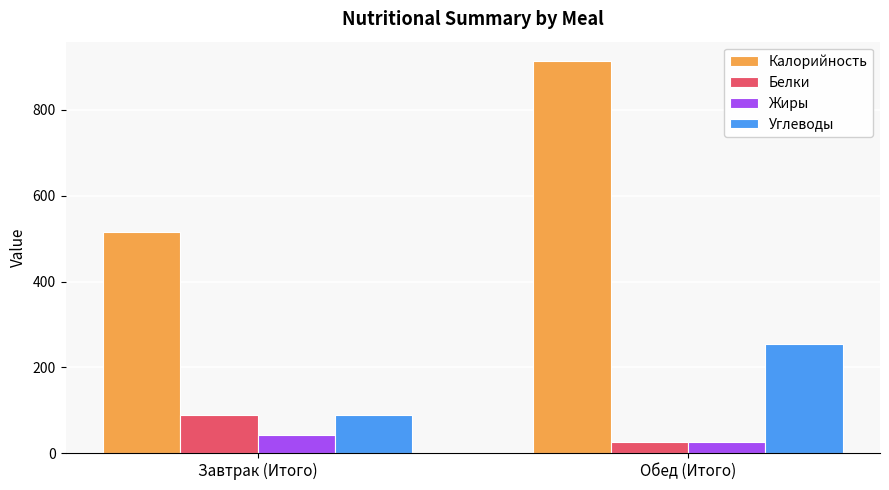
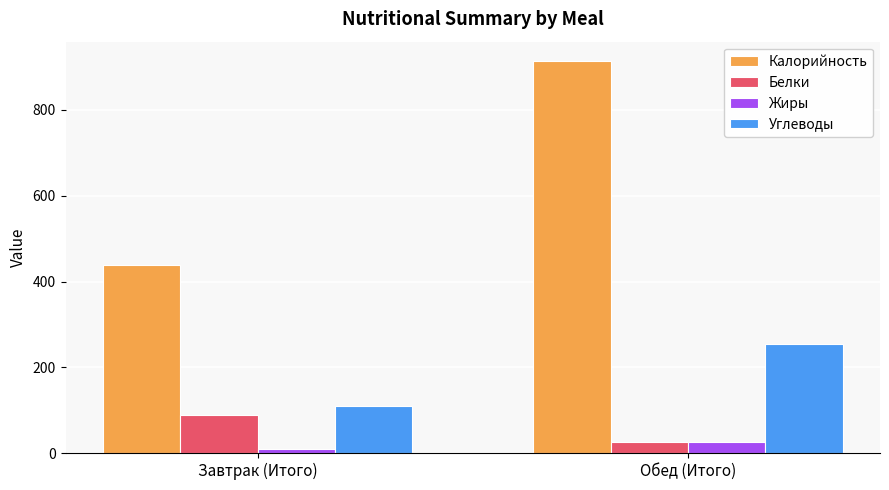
Калорийность, Завтрак (Итого): 510 -> 440
Жиры, Завтрак (Итого): 40 -> 10
Углеводы, Завтрак (Итого): 90 -> 110
